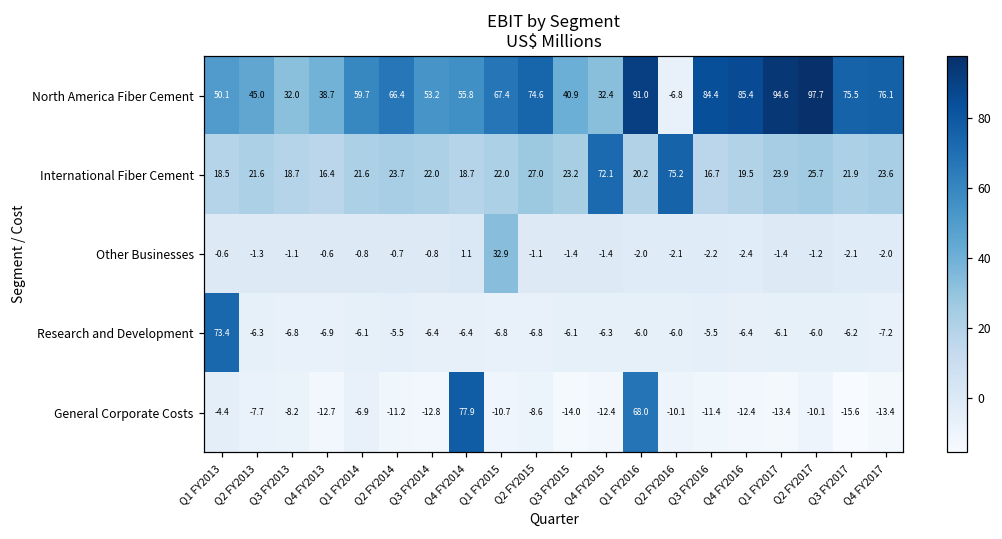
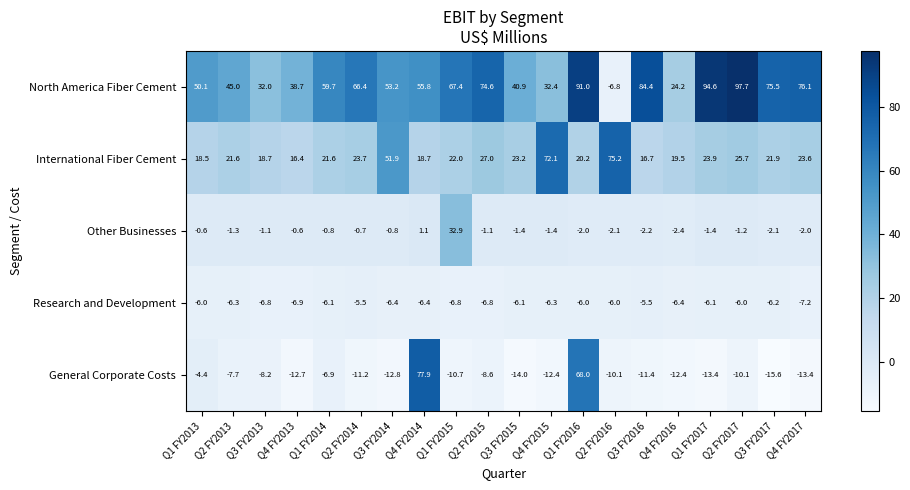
North America Fiber Cement, Q4 FY2016: 85.4 -> 24.2
International Fiber Cement, Q3 FY2014: 22.0 -> 51.9
Research and Development, Q1 FY2013: 73.4 -> -6.0
